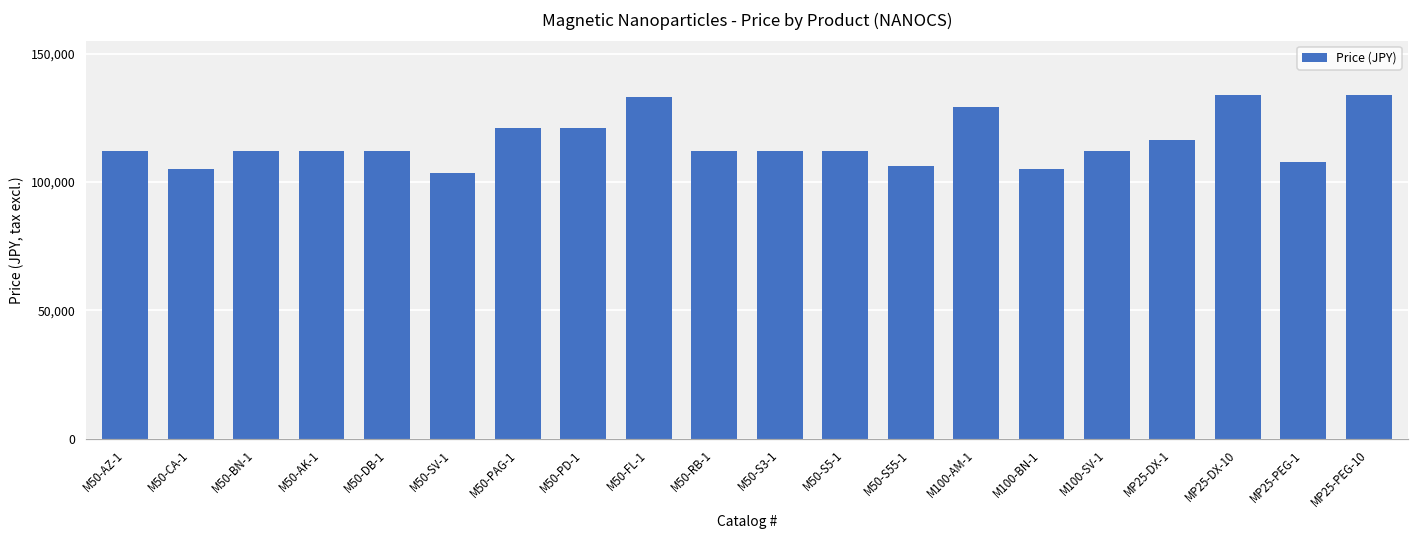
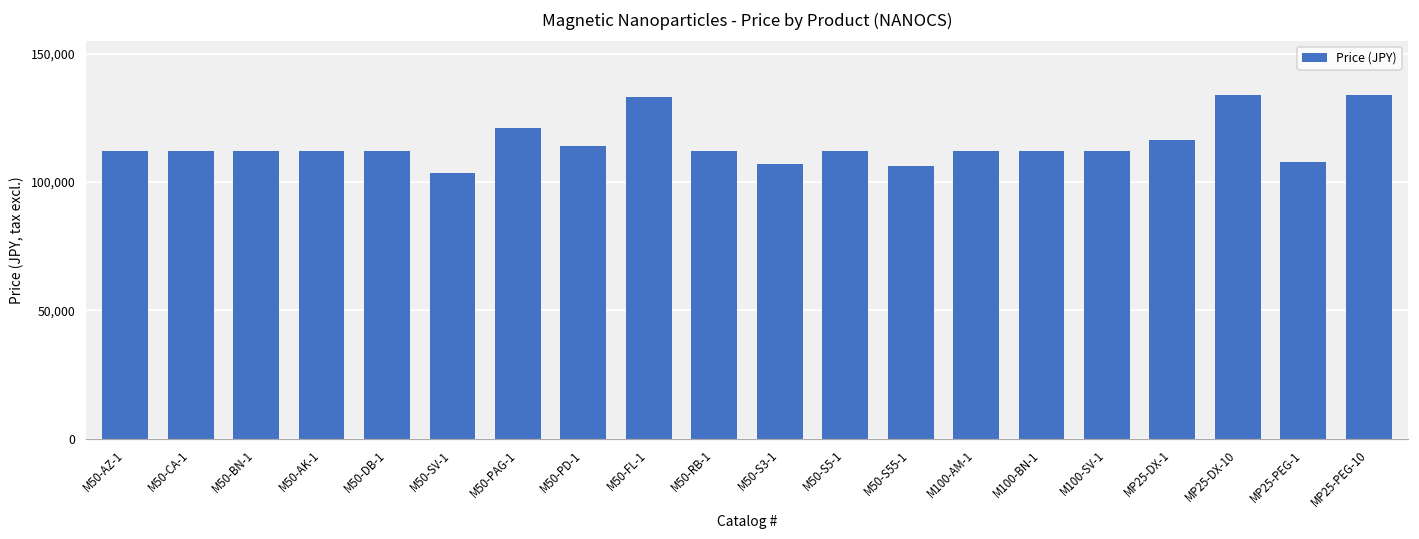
M50-CA-1: 105,000 -> 112,000
M50-PD-1: 121,000 -> 114,000
M50-S3-1: 112,000 -> 107,000
M100-AM-1: 129,000 -> 112,000
M100-BN-1: 105,000 -> 112,000
